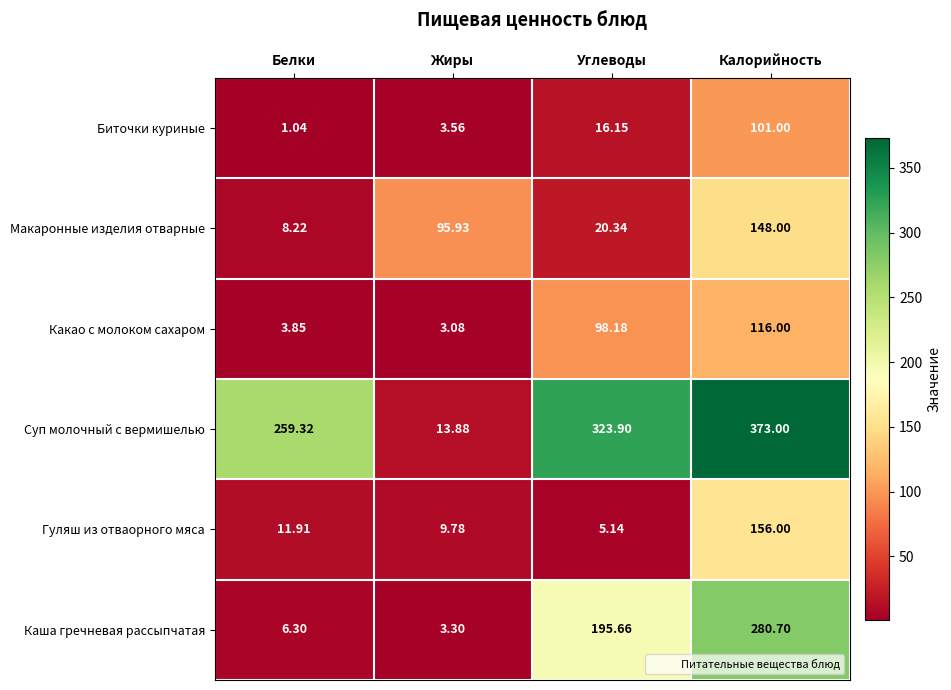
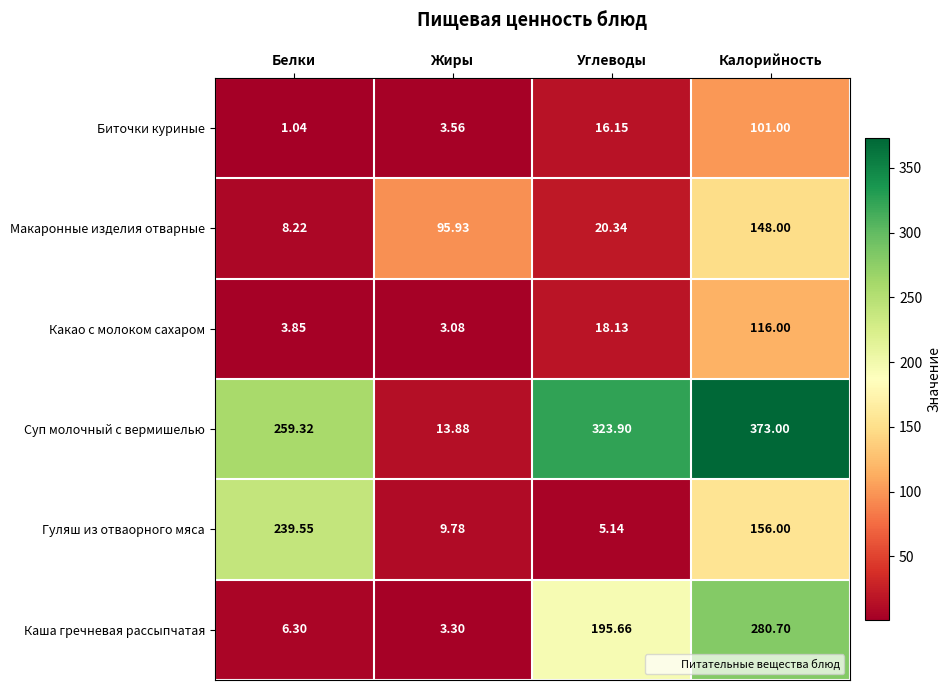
Какао с молоком сахаром, Углеводы: 98.18 -> 18.13
Гуляш из отваорного мяса, Белки: 11.91 -> 239.55
